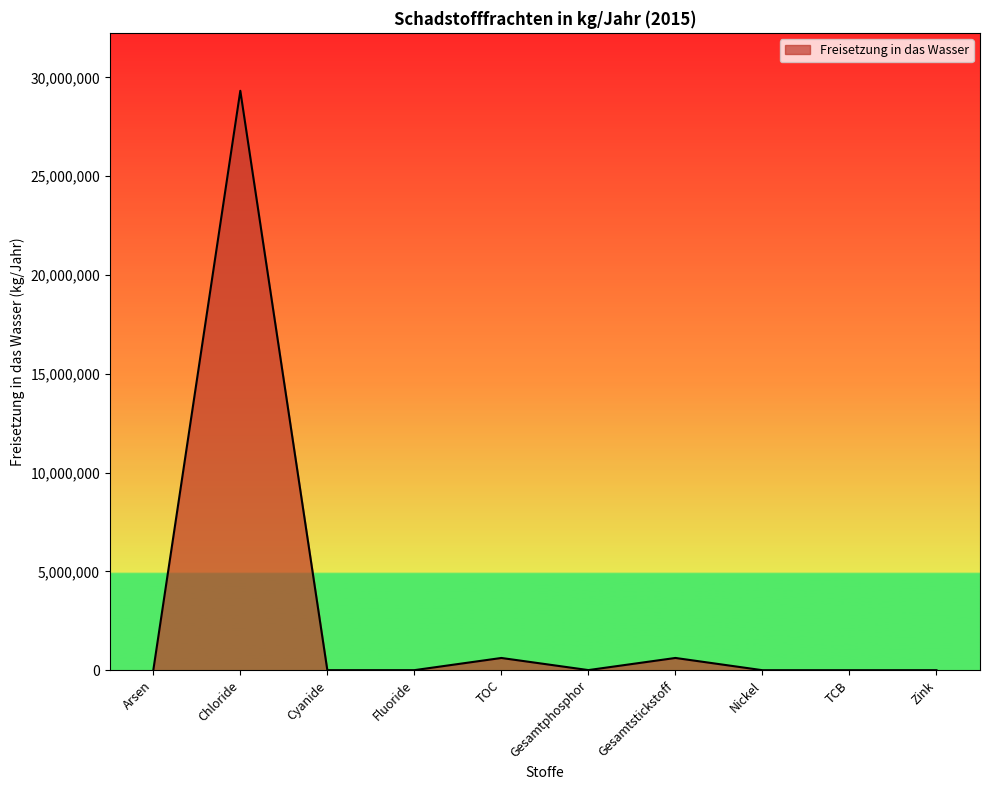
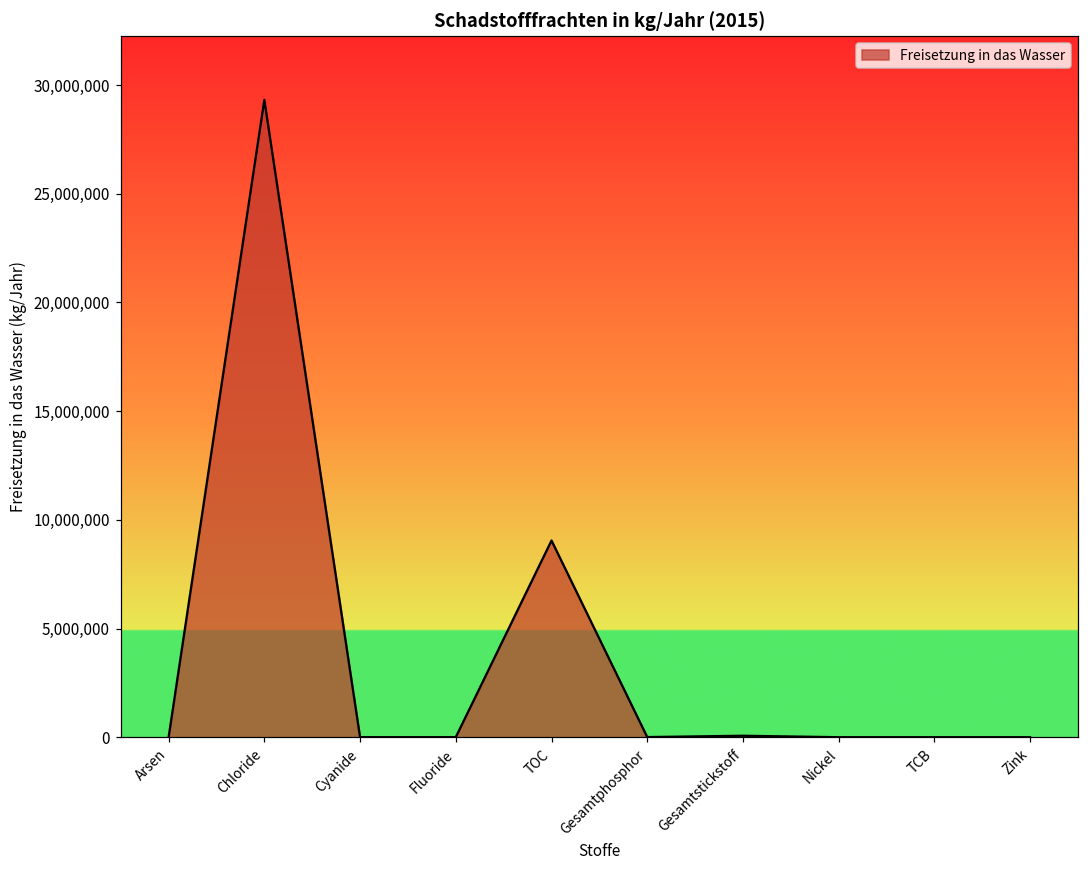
TOC: 600,000 -> 9,000,000
Gesamtstickstoff: 600,000 -> 100,000
